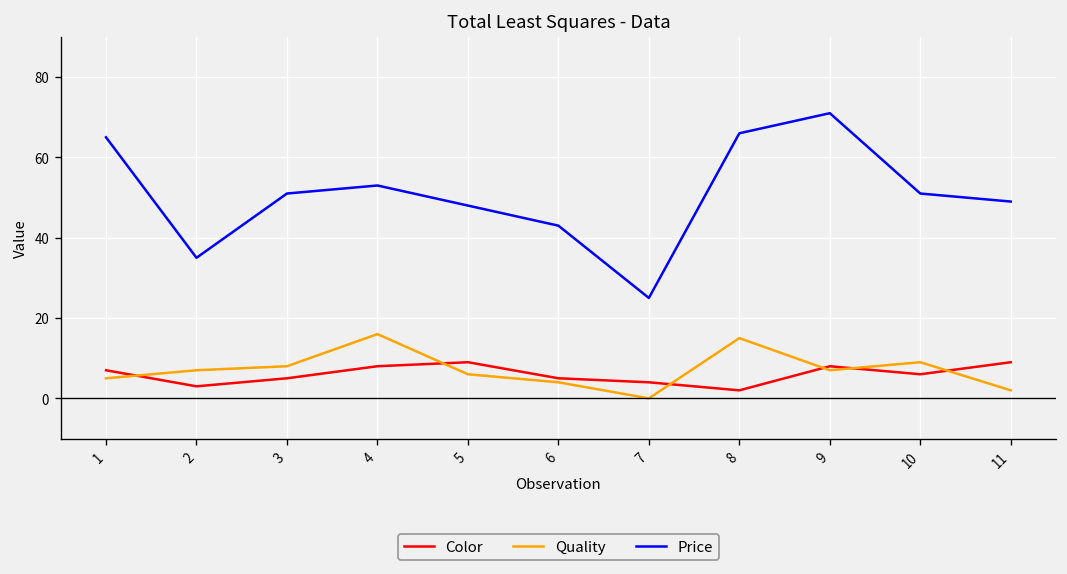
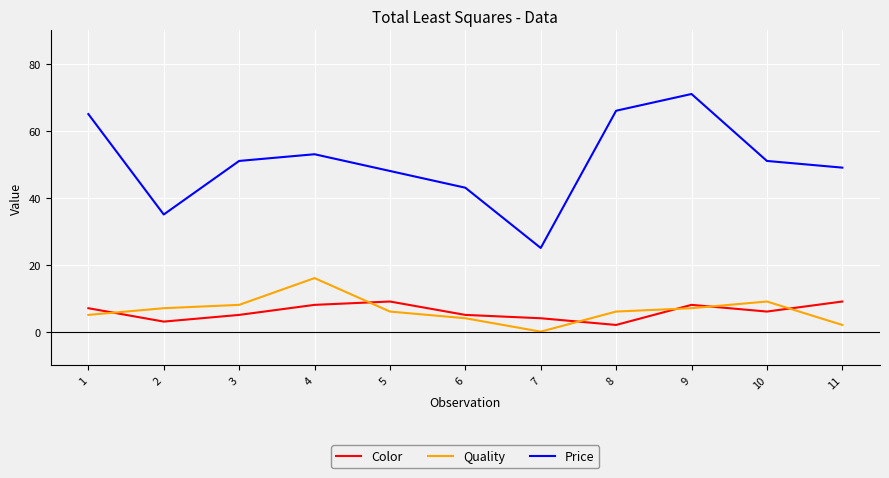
Quality, 8: 15 -> 6
